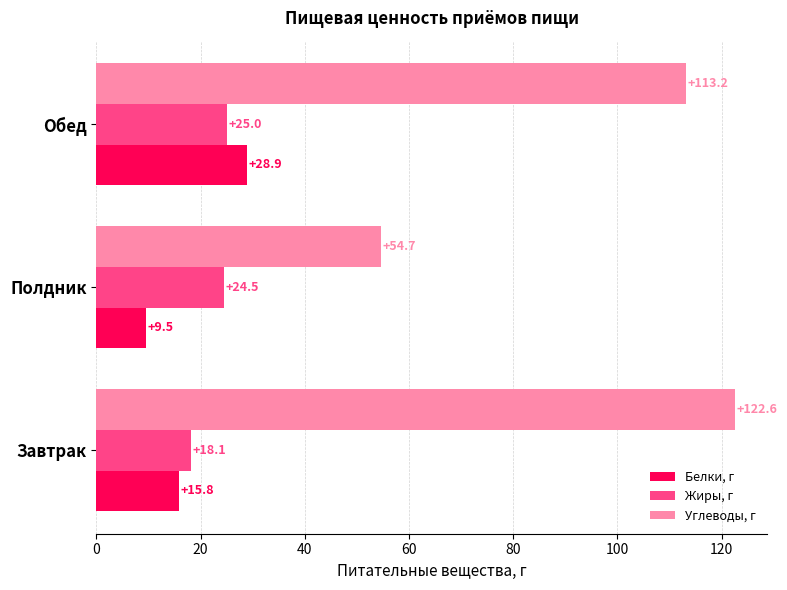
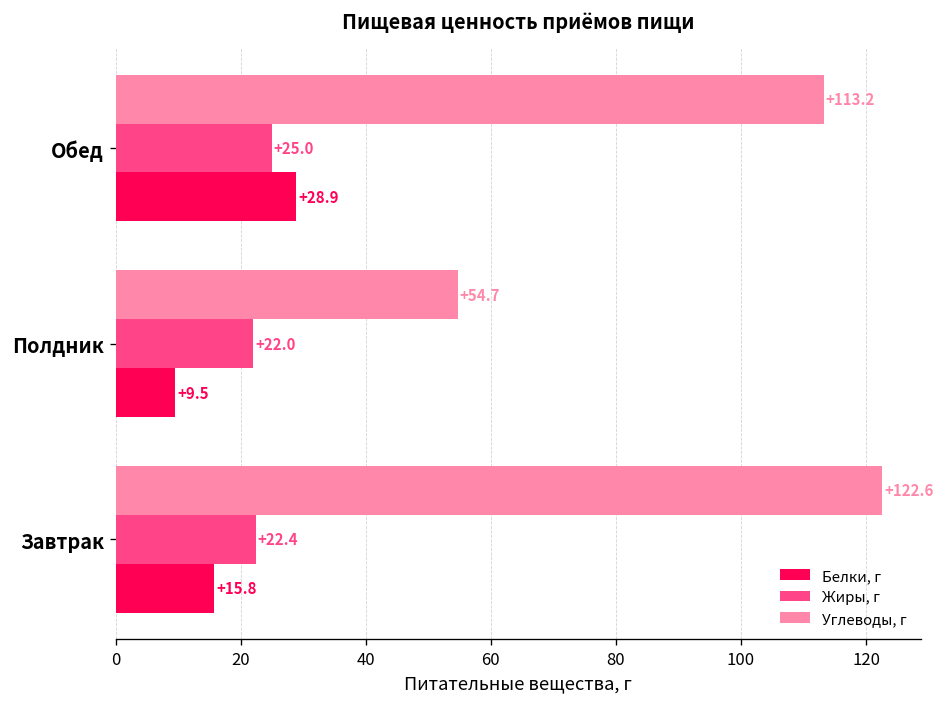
Жиры, г, Полдник: +24.5 -> +22.0
Жиры, г, Завтрак: +18.1 -> +22.4
